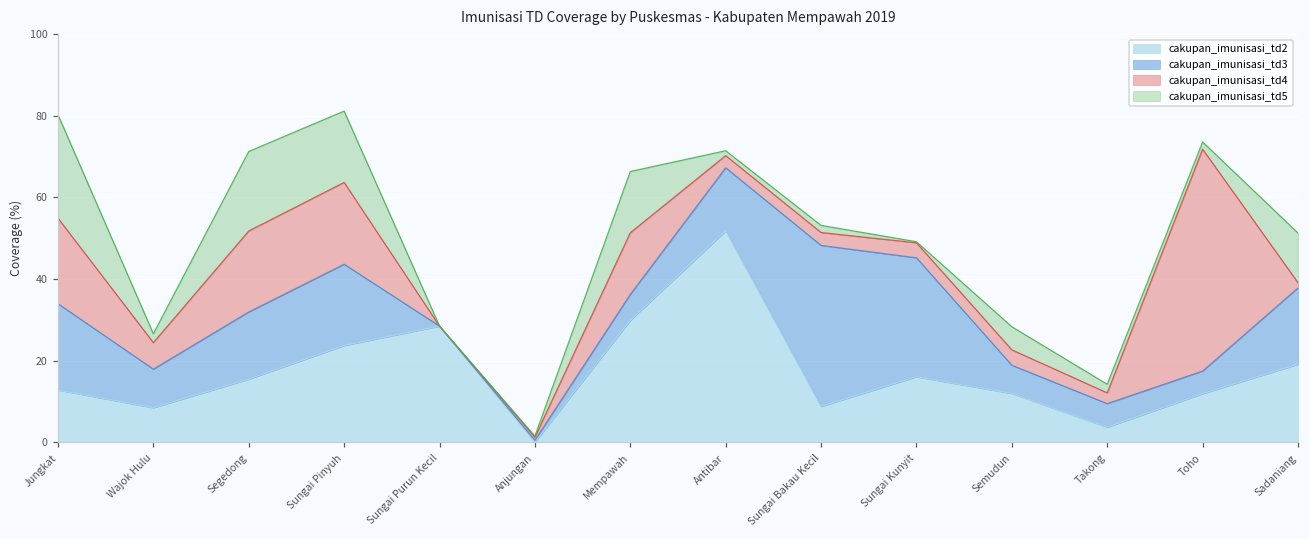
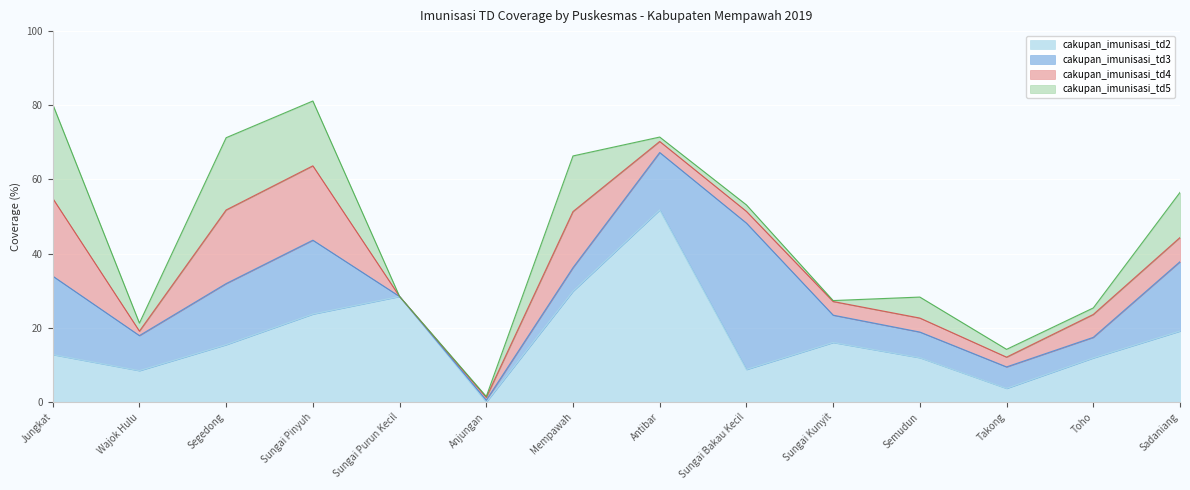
cakupan_imunisasi_td4, Wajok Hulu: 7 -> 1
cakupan_imunisasi_td3, Sungai Kunyit: 29 -> 7
cakupan_imunisasi_td4, Toho: 54 -> 6
cakupan_imunisasi_td4, Sadaniang: 1 -> 7
